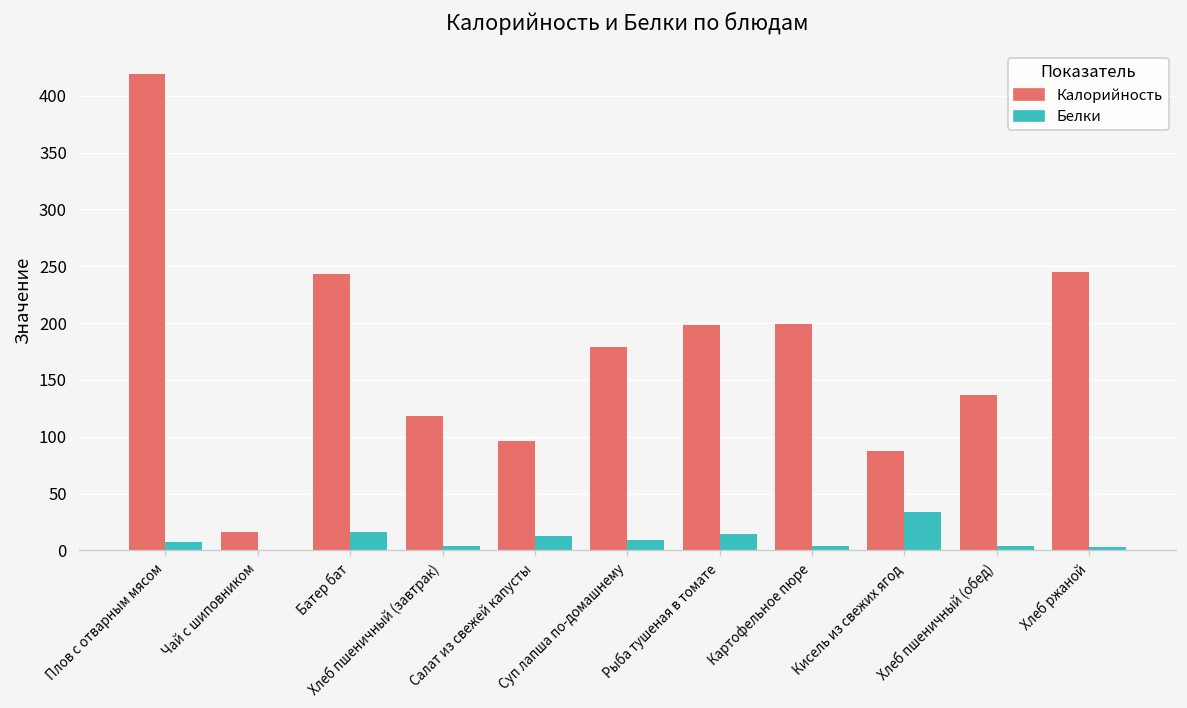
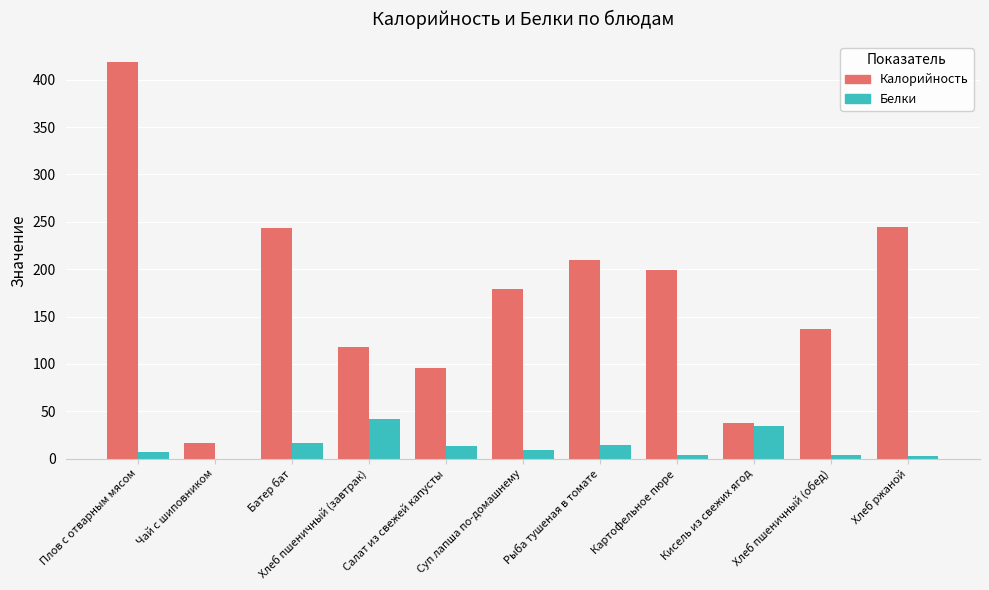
Белки, Хлеб пшеничный (завтрак): 0 -> 40
Калорийность, Рыба тушеная в томате: 200 -> 210
Калорийность, Кисель из свежих ягод: 90 -> 40
